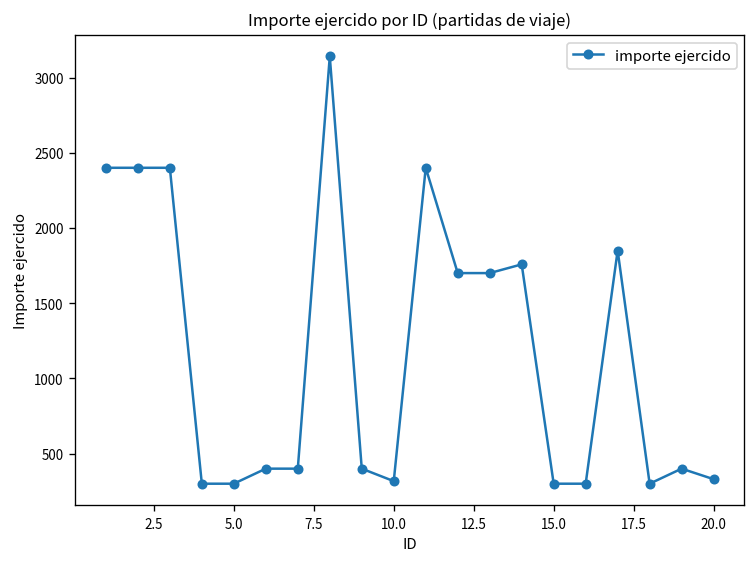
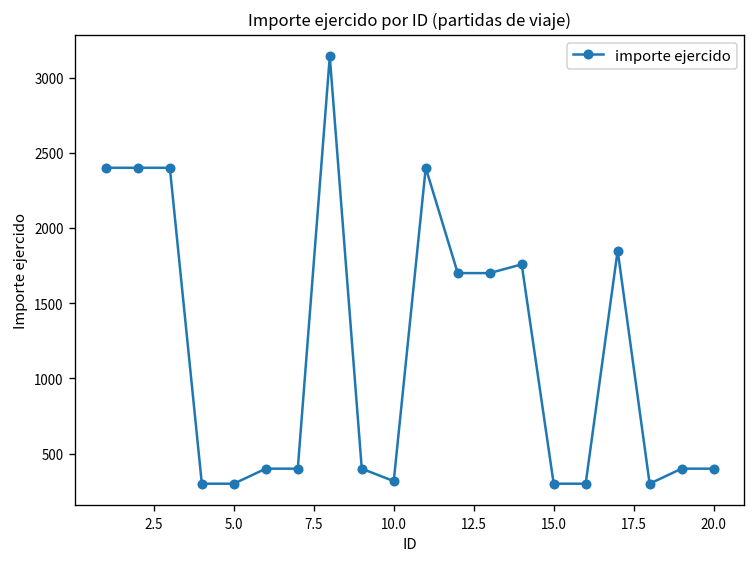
20.0: 330 -> 400
